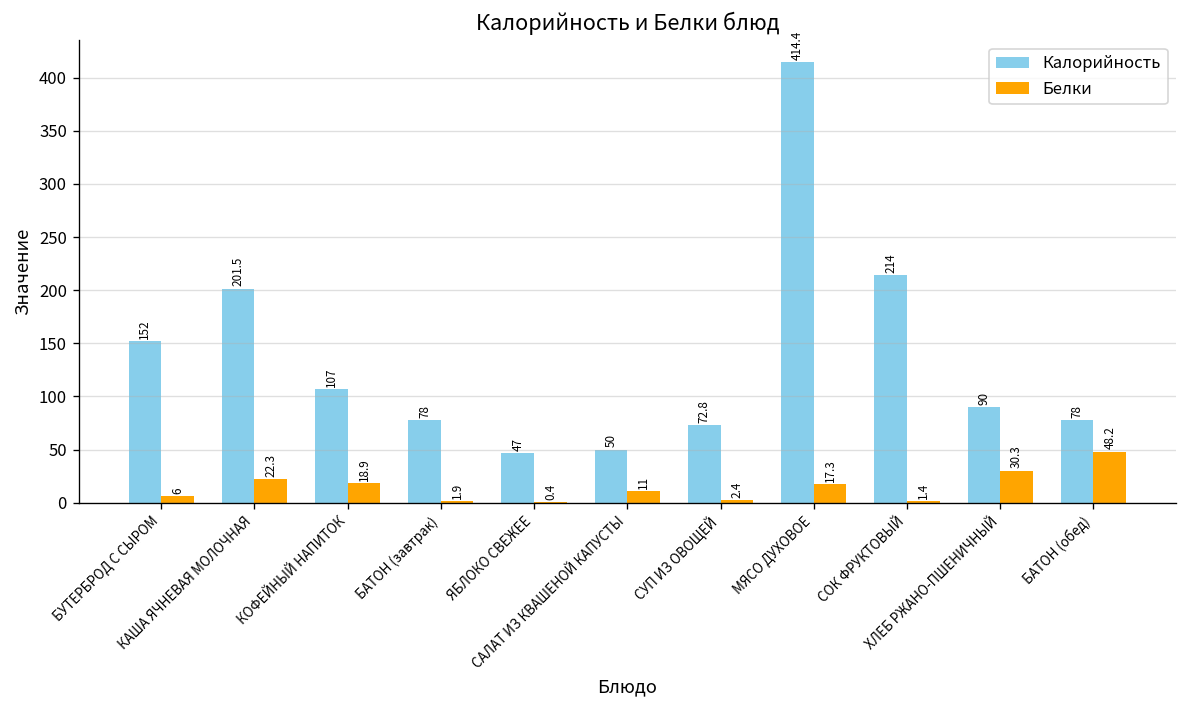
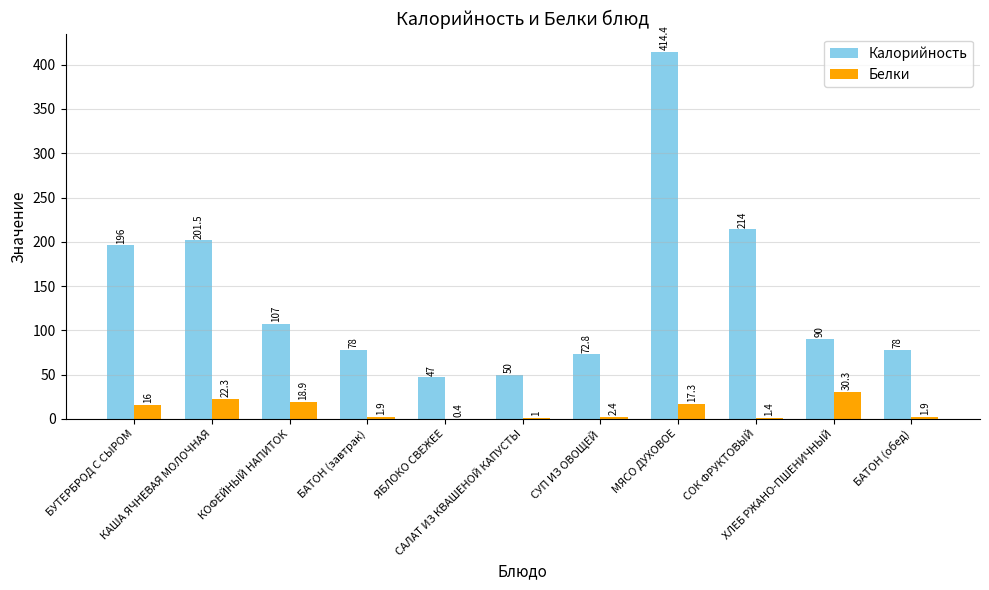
Калорийность, БУТЕРБРОД С СЫРОМ: 152 -> 196
Белки, БУТЕРБРОД С СЫРОМ: 6 -> 16
Белки, САЛАТ ИЗ КВАШЕНОЙ КАПУСТЫ: 11 -> 1
Белки, БАТОН (обед): 48.2 -> 1.9
